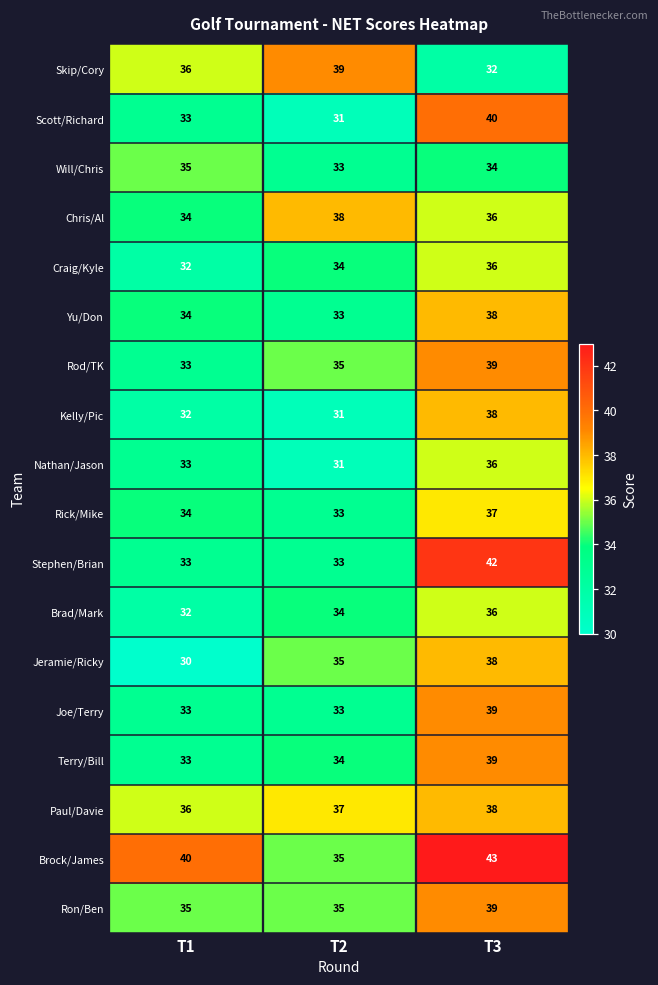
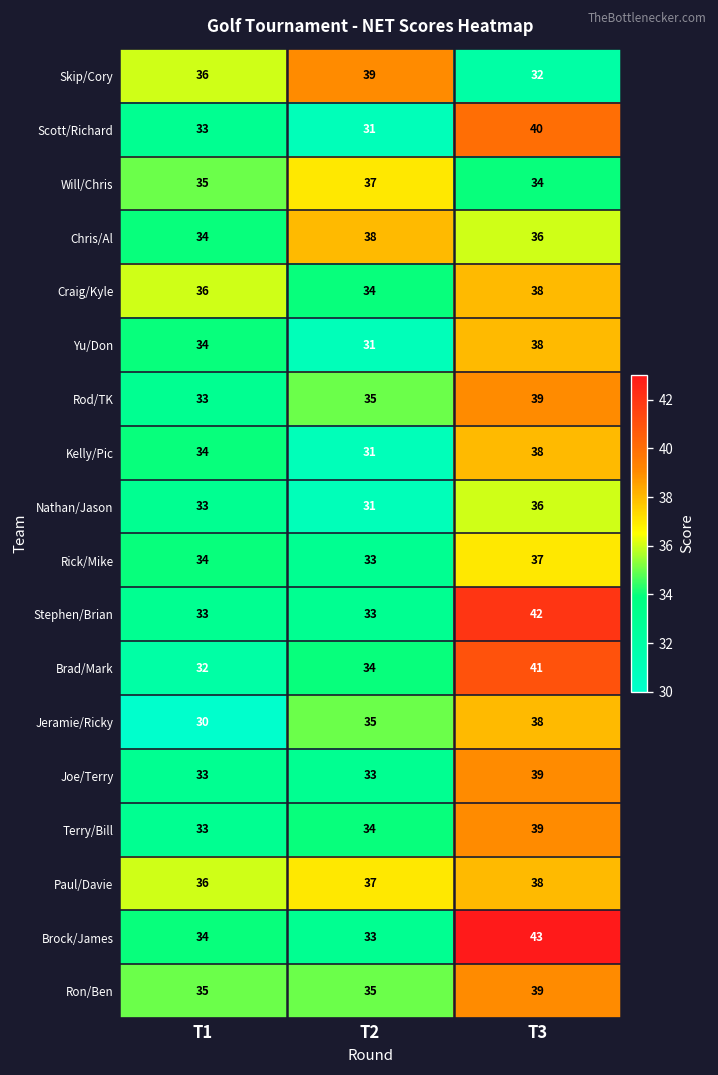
Will/Chris, T2: 33 -> 37
Craig/Kyle, T1: 32 -> 36
Craig/Kyle, T3: 36 -> 38
Yu/Don, T2: 33 -> 31
Kelly/Pic, T1: 32 -> 34
Brad/Mark, T3: 36 -> 41
Brock/James, T1: 40 -> 34
Brock/James, T2: 35 -> 33
